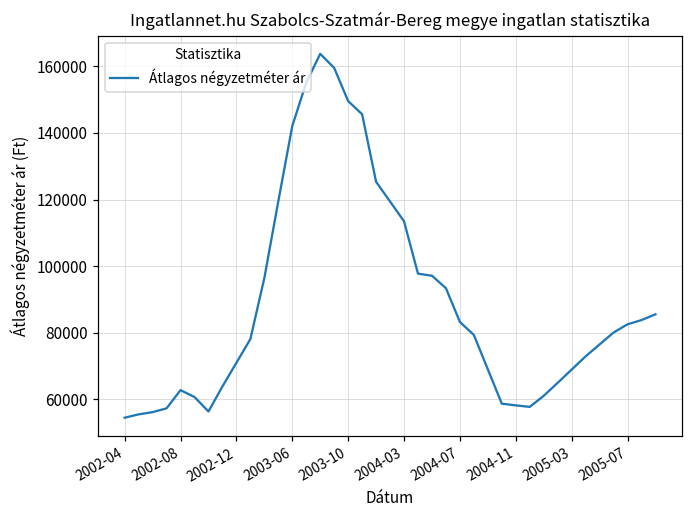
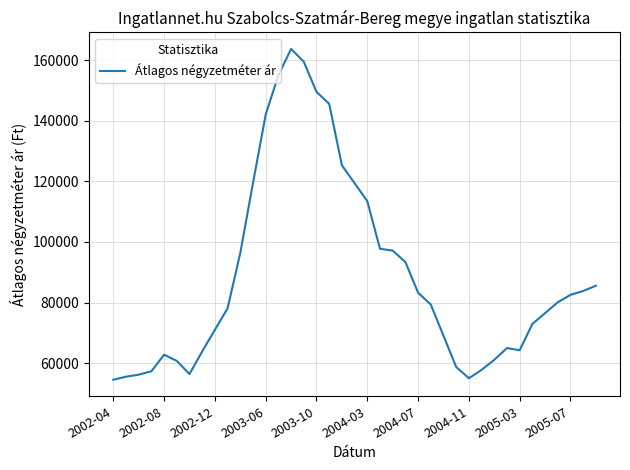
2004-11: 58000 -> 55000
2005-03: 69000 -> 64000
